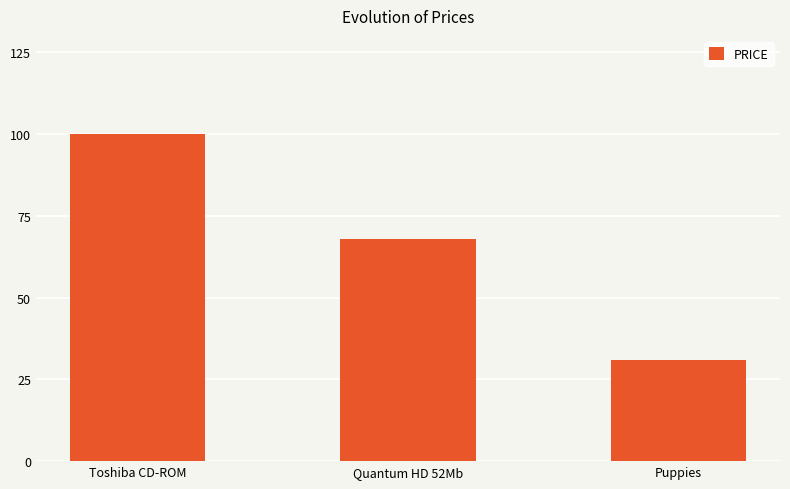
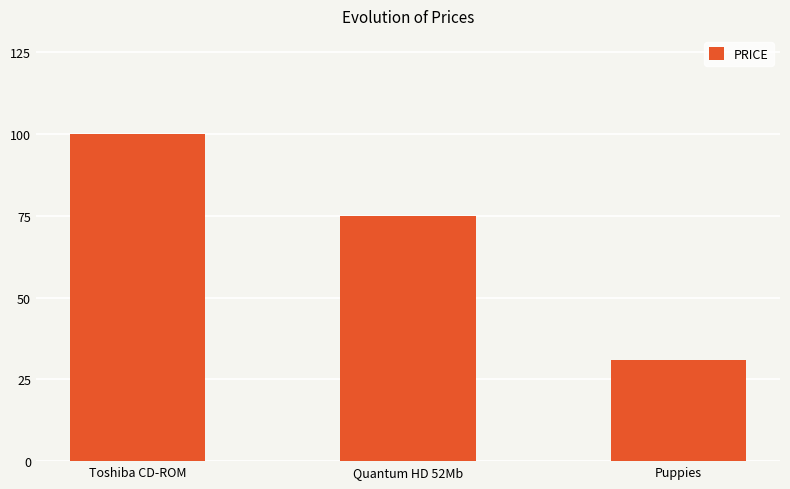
Quantum HD 52Mb: 68 -> 75
